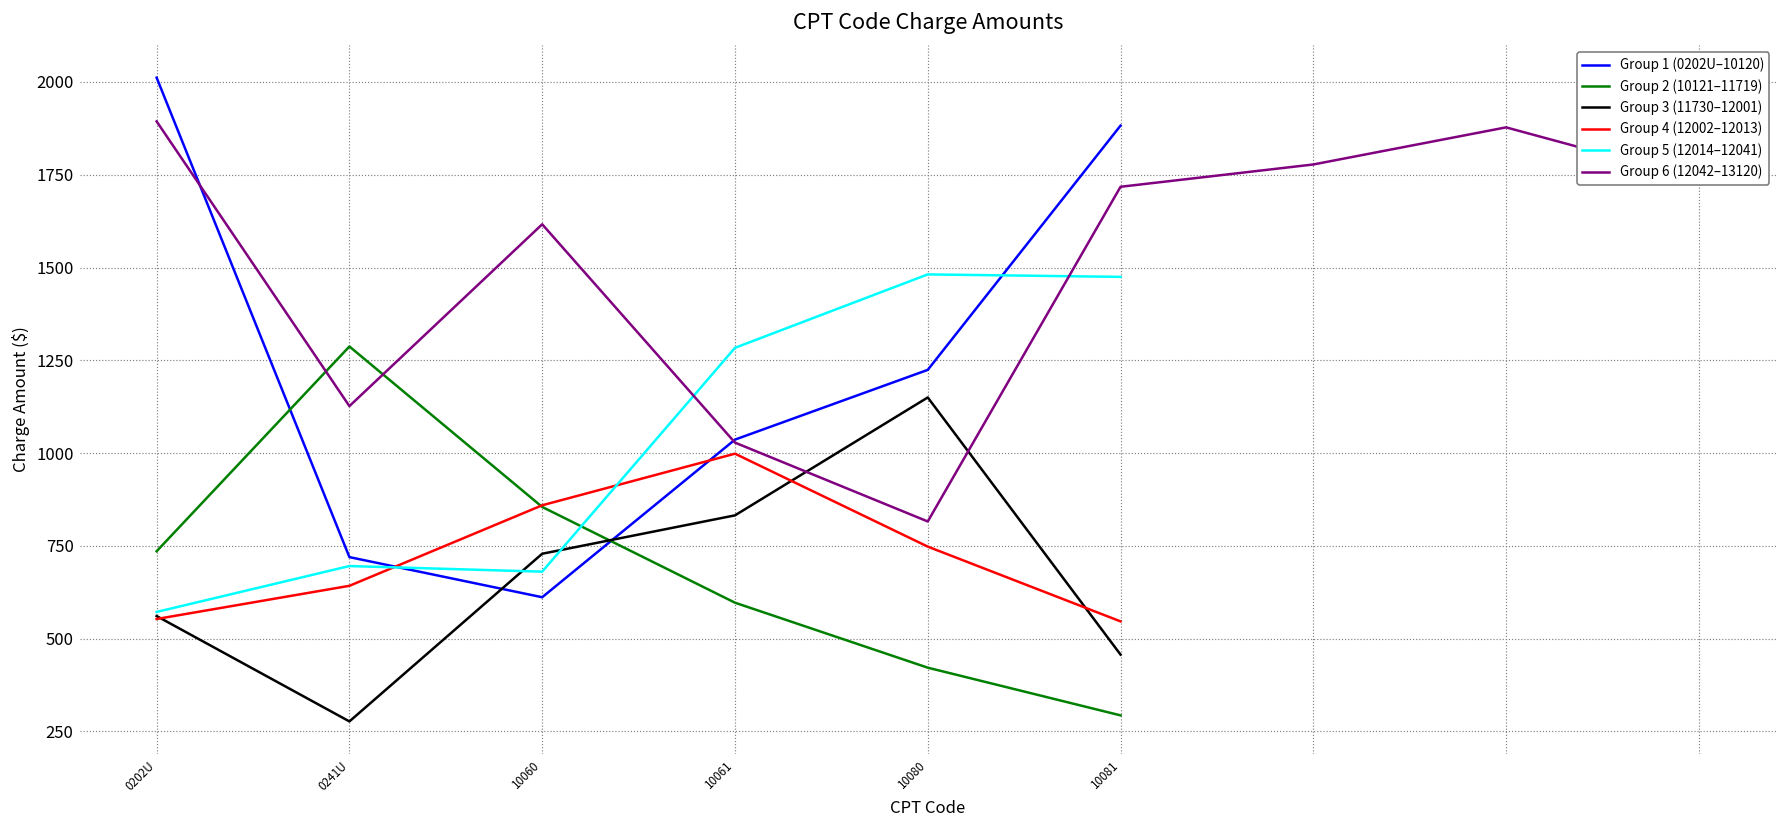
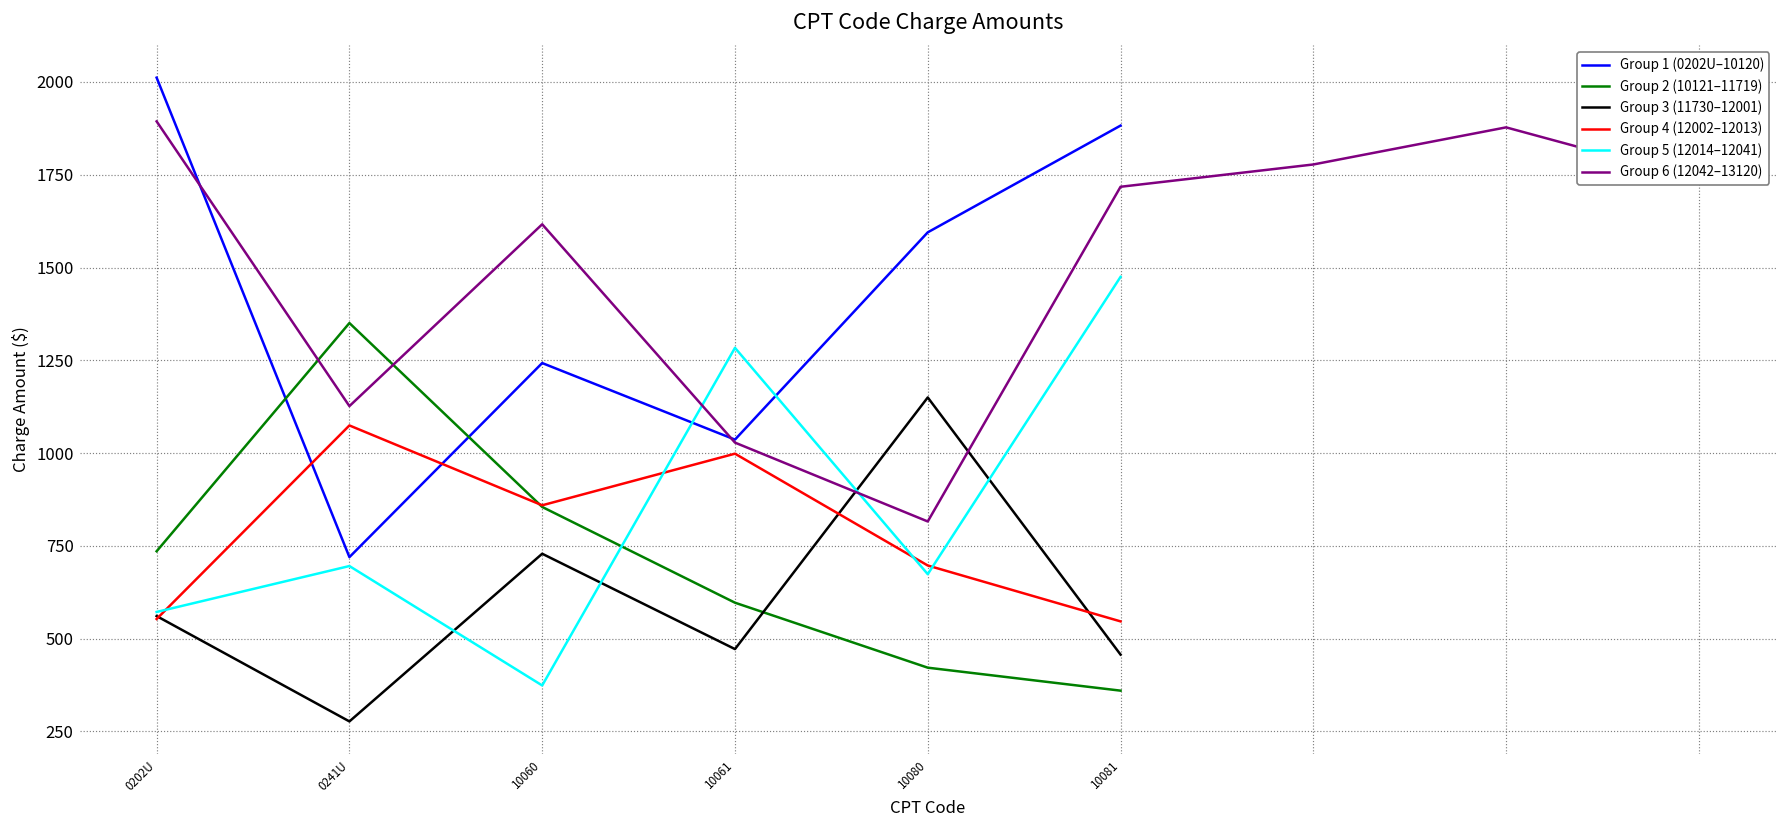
Group 2 (10121–11719), 0241U: 1290 -> 1350
Group 4 (12002–12013), 0241U: 640 -> 1070
Group 1 (0202U–10120), 10060: 610 -> 1240
Group 5 (12014–12041), 10060: 680 -> 370
Group 3 (11730–12001), 10061: 830 -> 470
Group 1 (0202U–10120), 10080: 1220 -> 1590
Group 4 (12002–12013), 10080: 750 -> 700
Group 5 (12014–12041), 10080: 1480 -> 670
Group 2 (10121–11719), 10081: 290 -> 360
